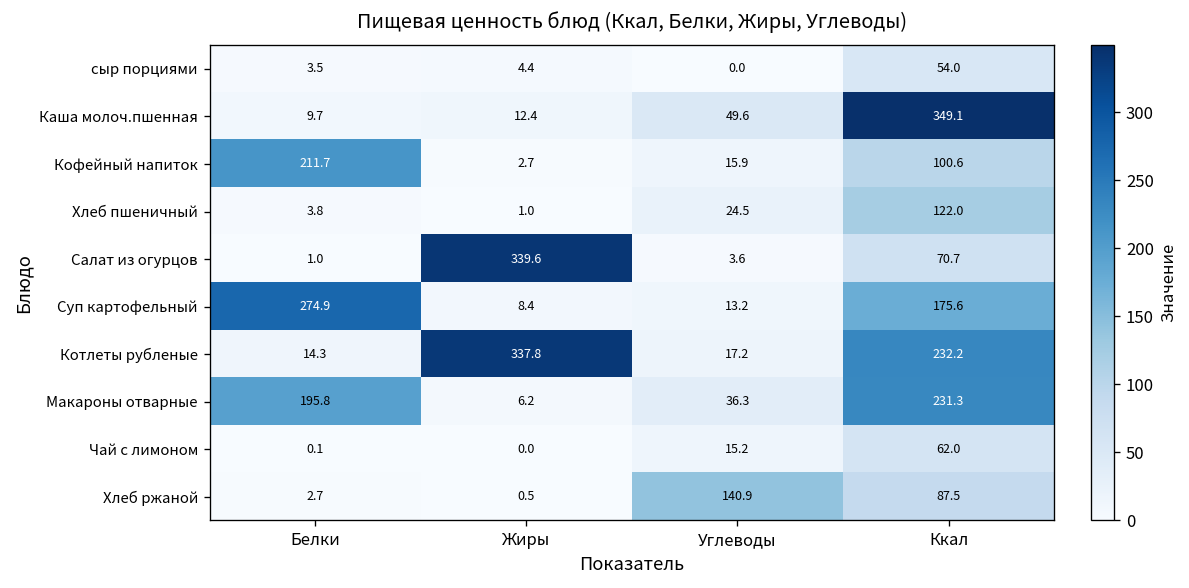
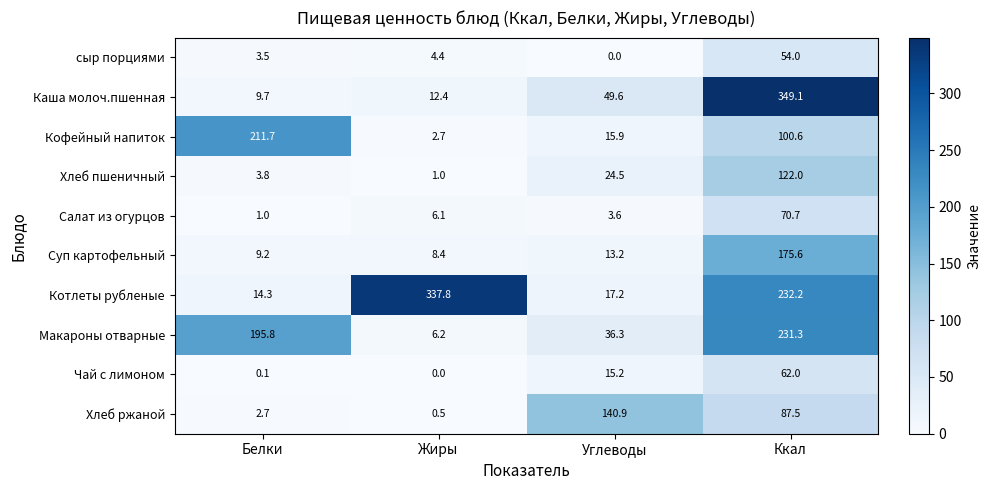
Салат из огурцов, Жиры: 339.6 -> 6.1
Суп картофельный, Белки: 274.9 -> 9.2
